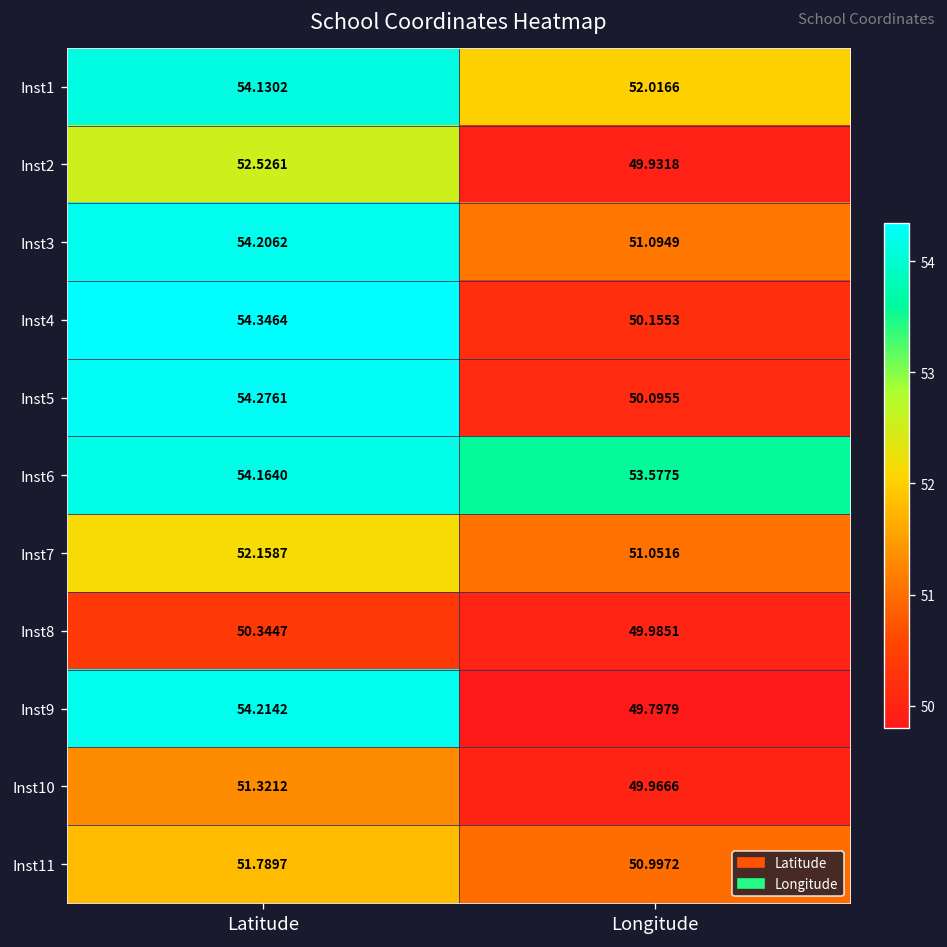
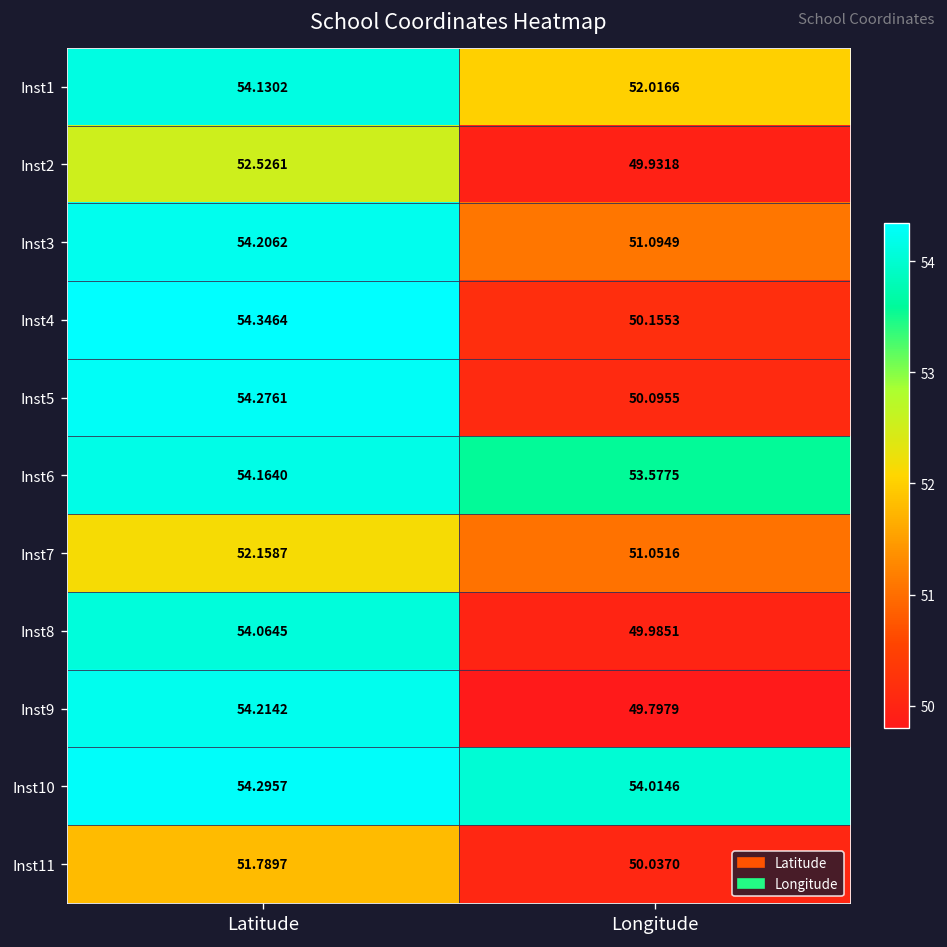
Inst8, Latitude: 50.3447 -> 54.0645
Inst10, Latitude: 51.3212 -> 54.2957
Inst10, Longitude: 49.9666 -> 54.0146
Inst11, Longitude: 50.9972 -> 50.0370
